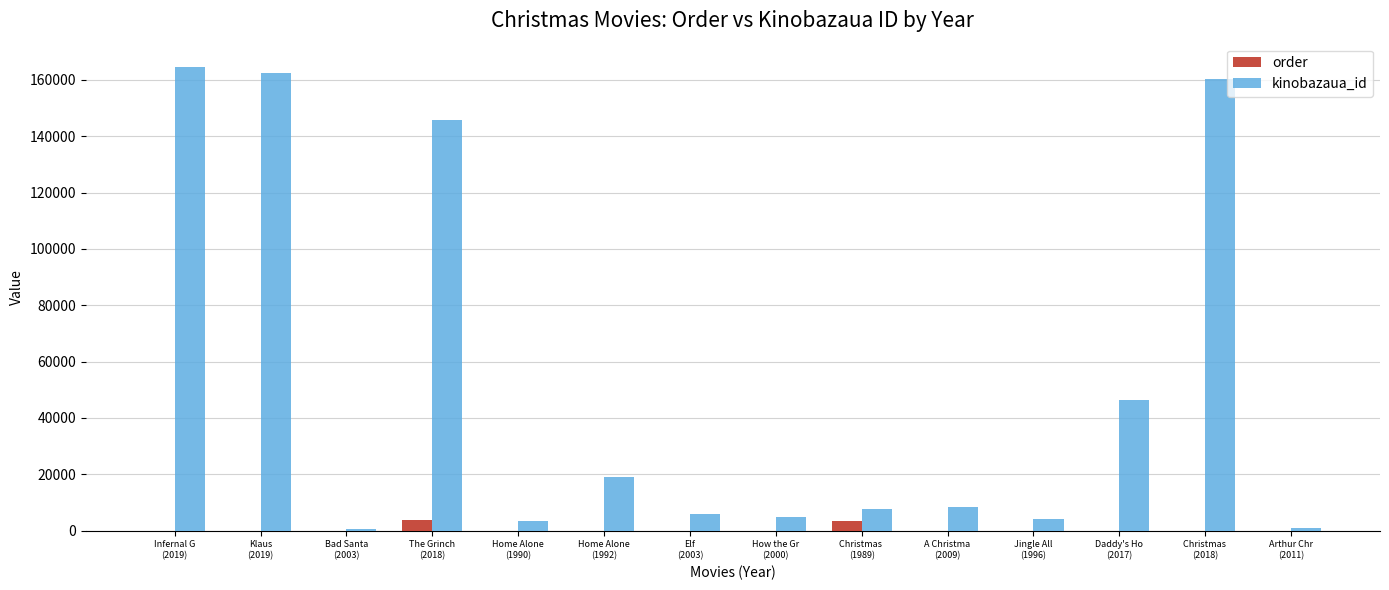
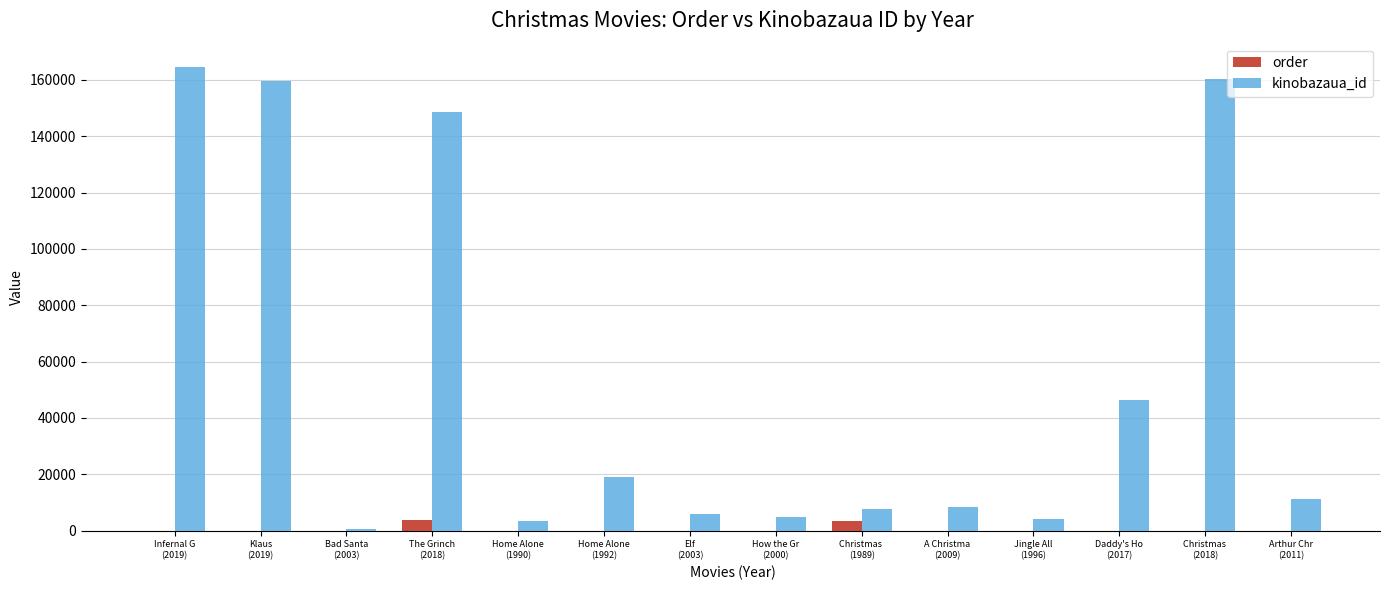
kinobazaua_id, Klaus (2019): 162000 -> 160000
kinobazaua_id, The Grinch (2018): 146000 -> 149000
kinobazaua_id, Arthur Chr (2011): 1000 -> 11000
